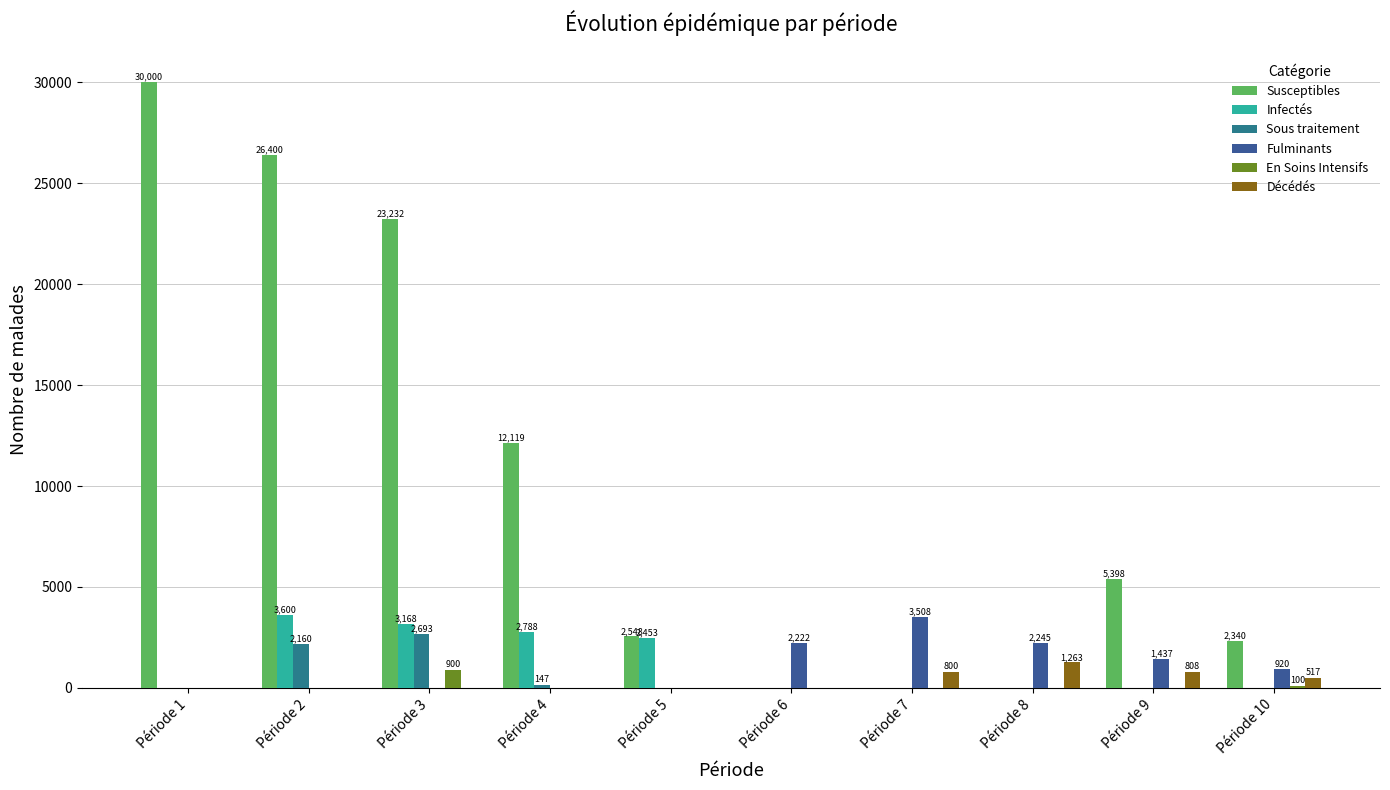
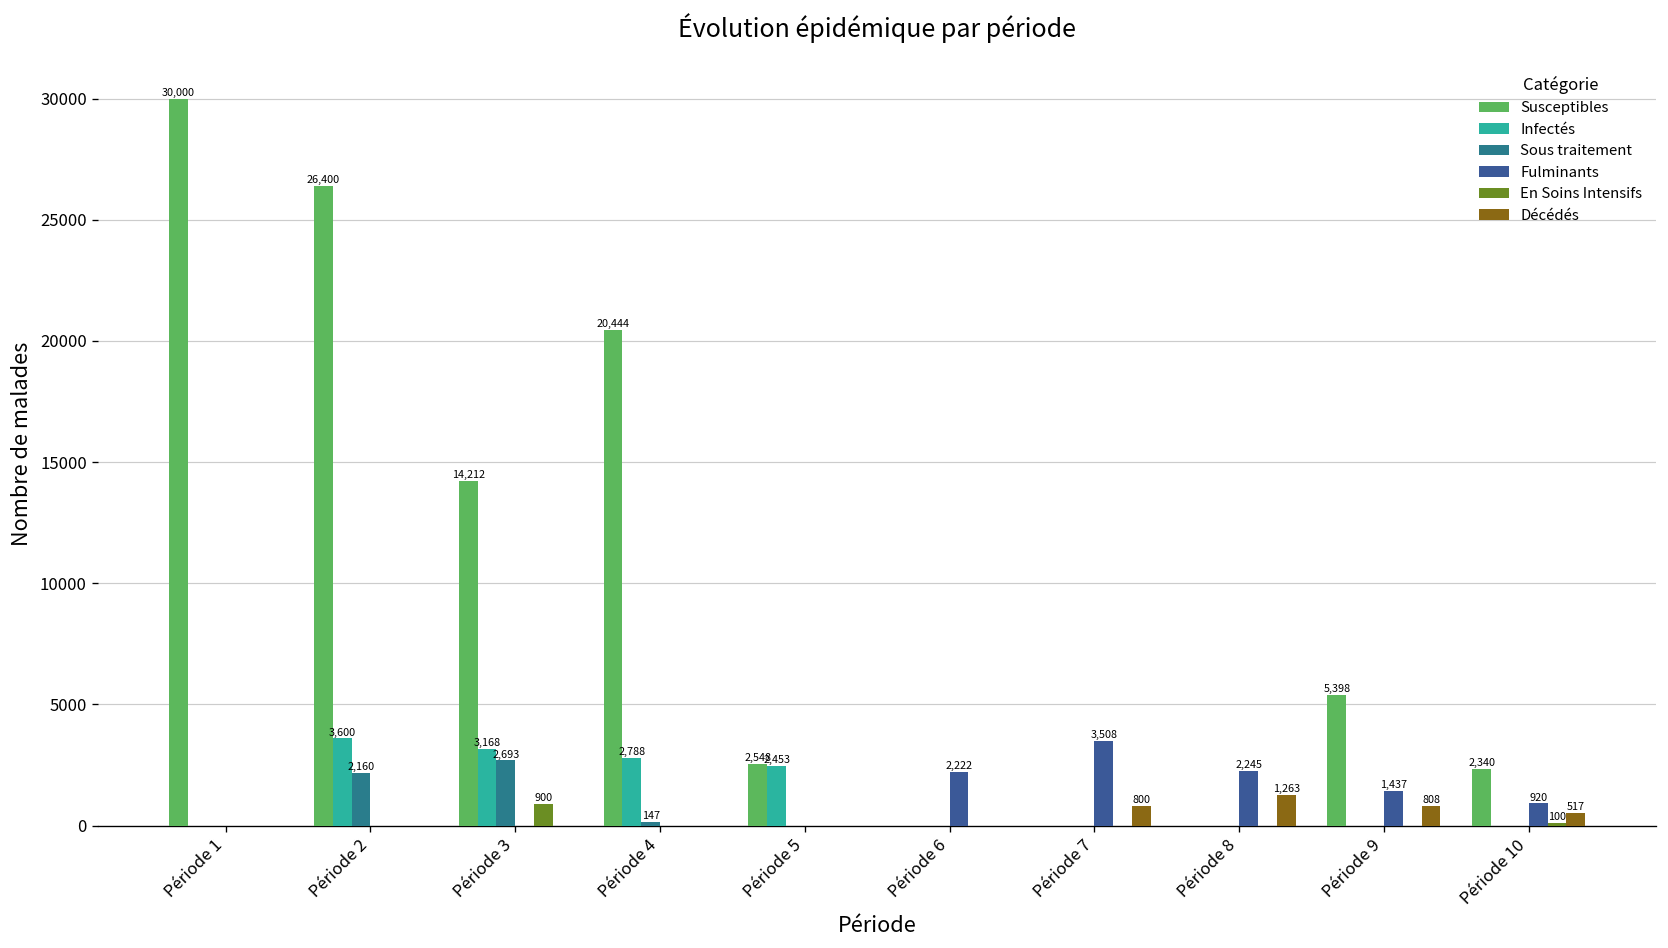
Susceptibles, Période 3: 23,232 -> 14,212
Susceptibles, Période 4: 12,119 -> 20,444
